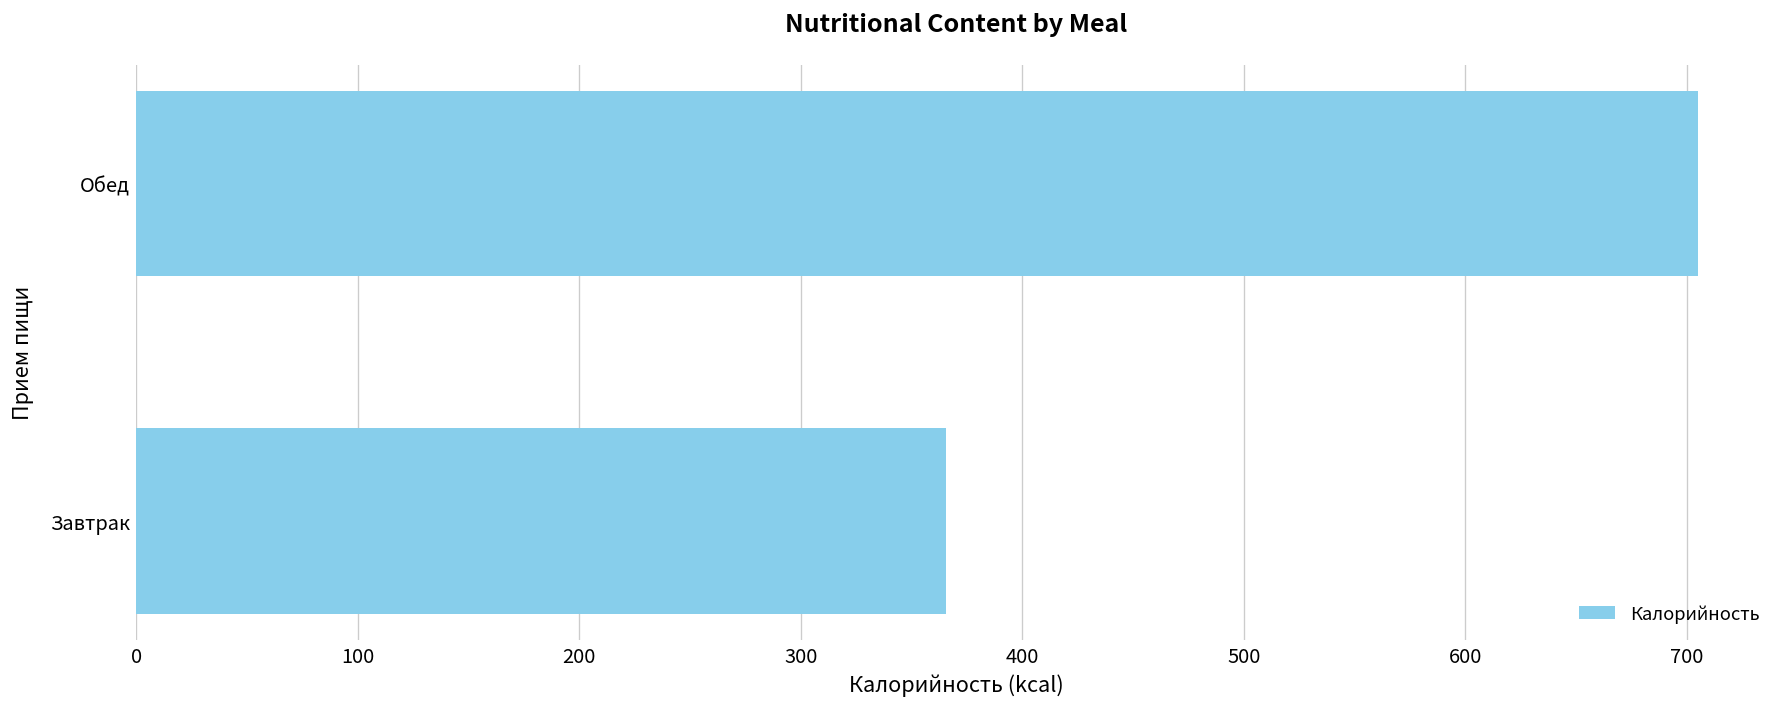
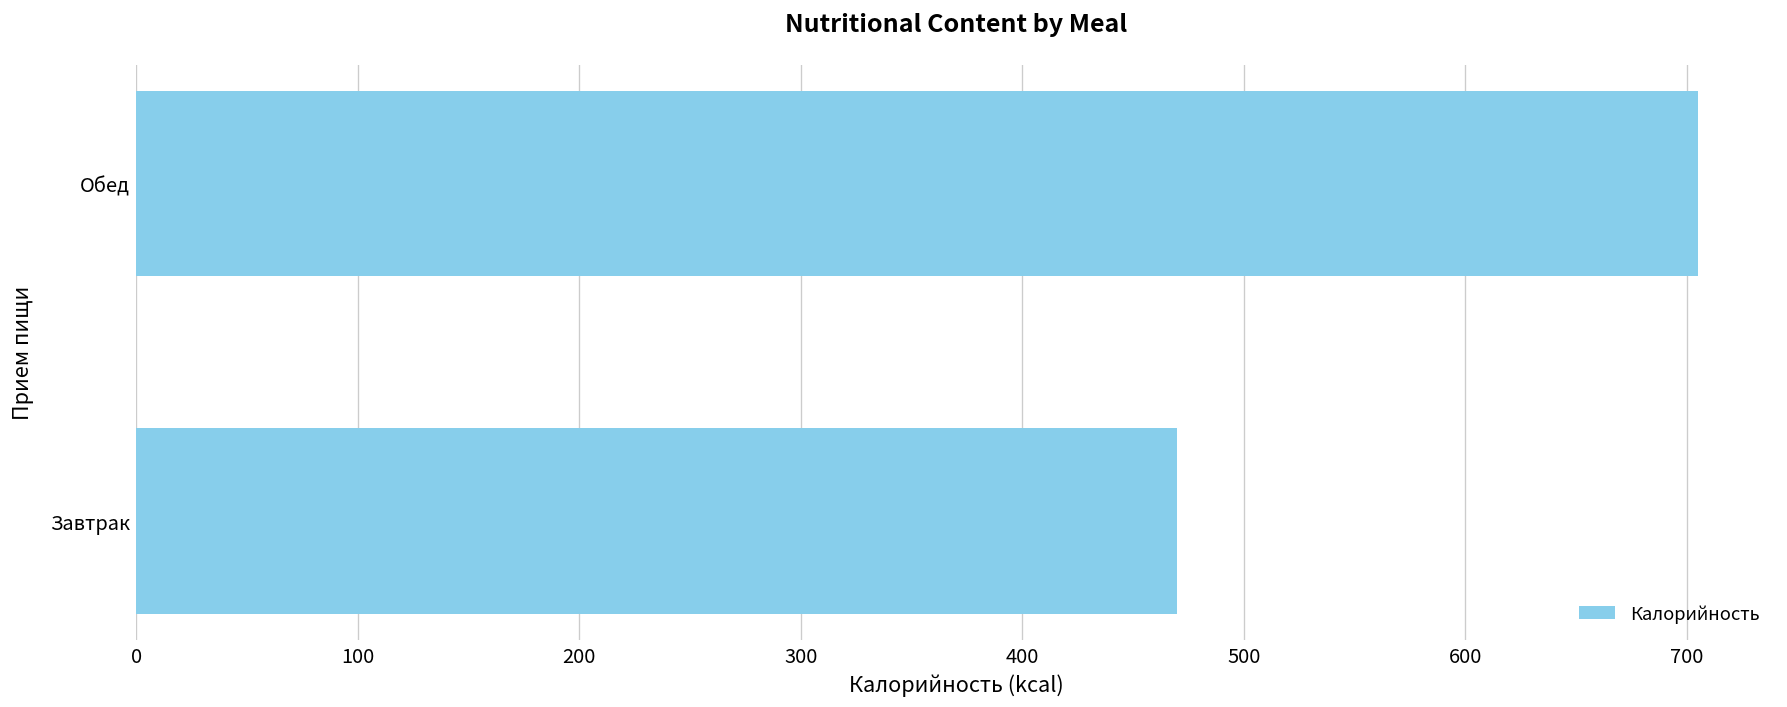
Завтрак: 366 -> 470
